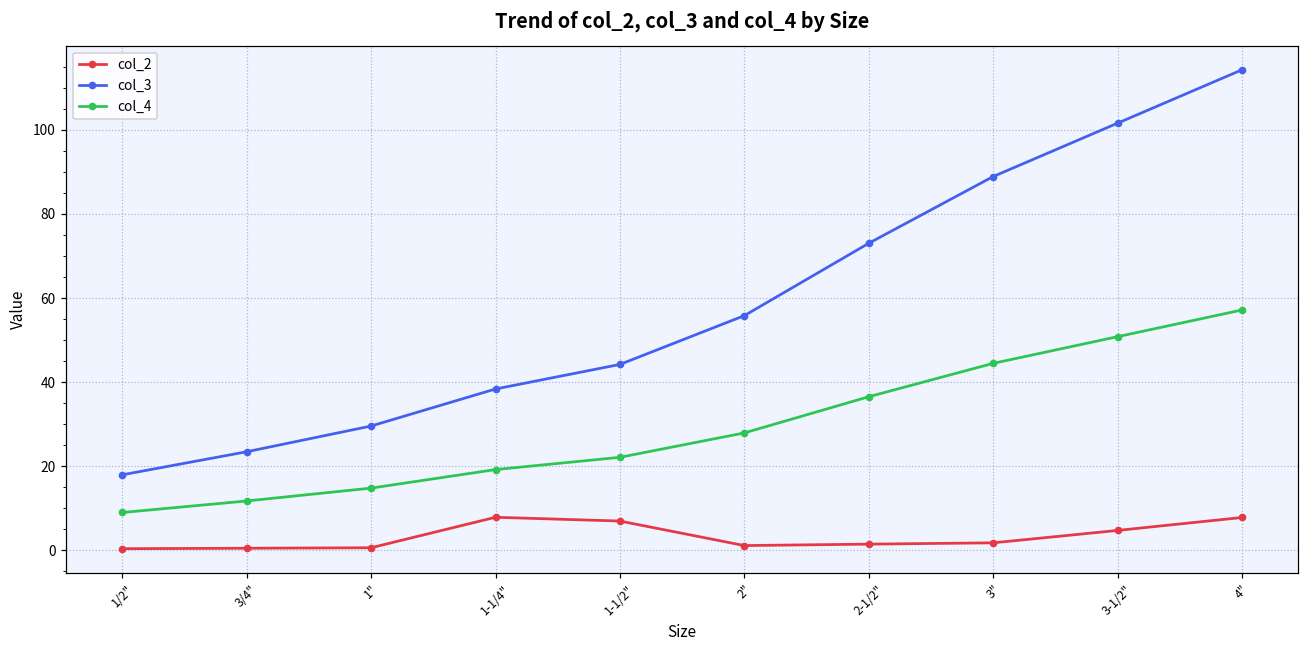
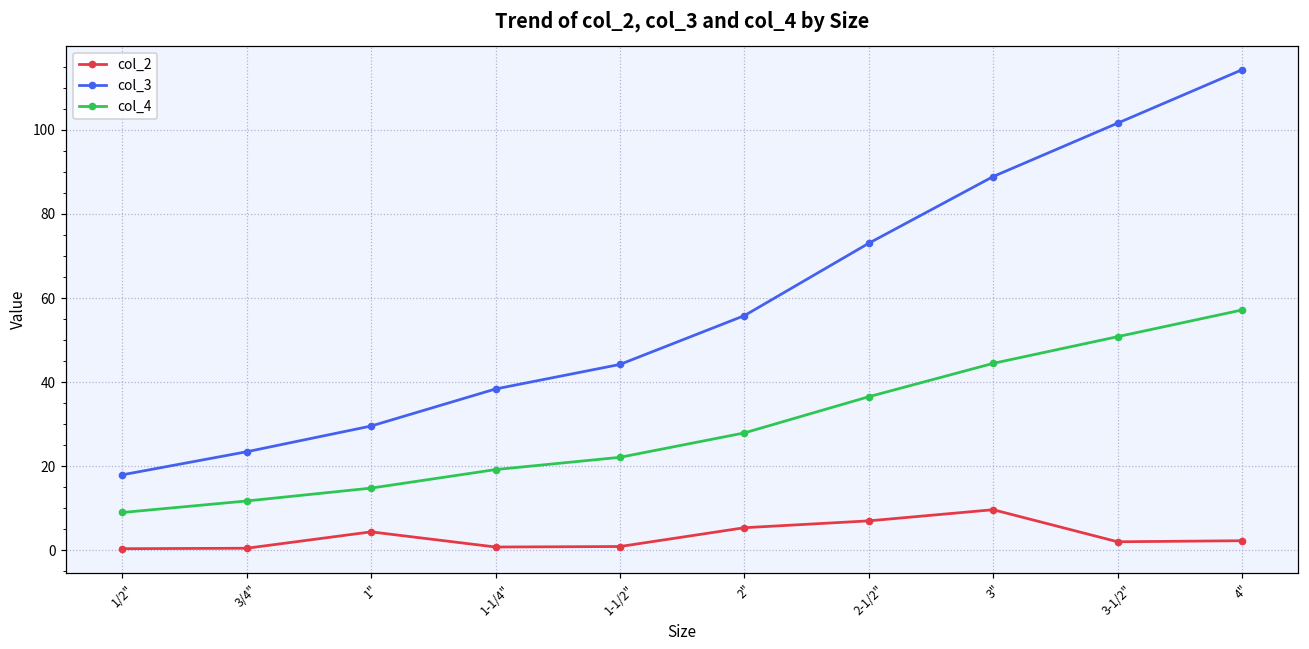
col_2, 1": 1 -> 4
col_2, 1-1/4": 8 -> 1
col_2, 1-1/2": 7 -> 1
col_2, 2": 1 -> 5
col_2, 2-1/2": 1 -> 7
col_2, 3": 2 -> 10
col_2, 3-1/2": 5 -> 2
col_2, 4": 8 -> 2
